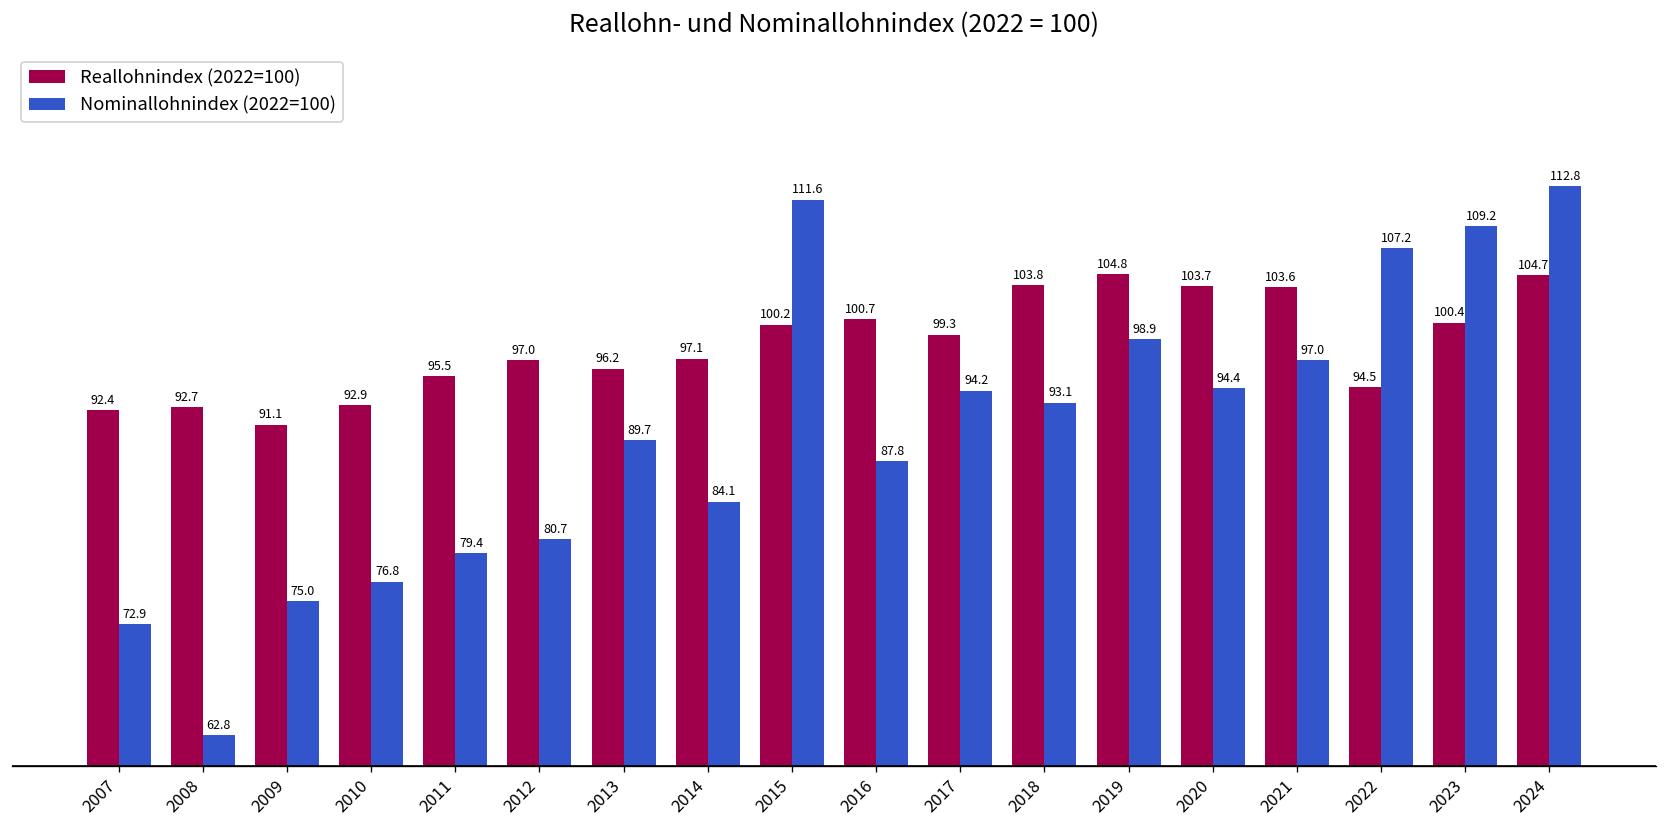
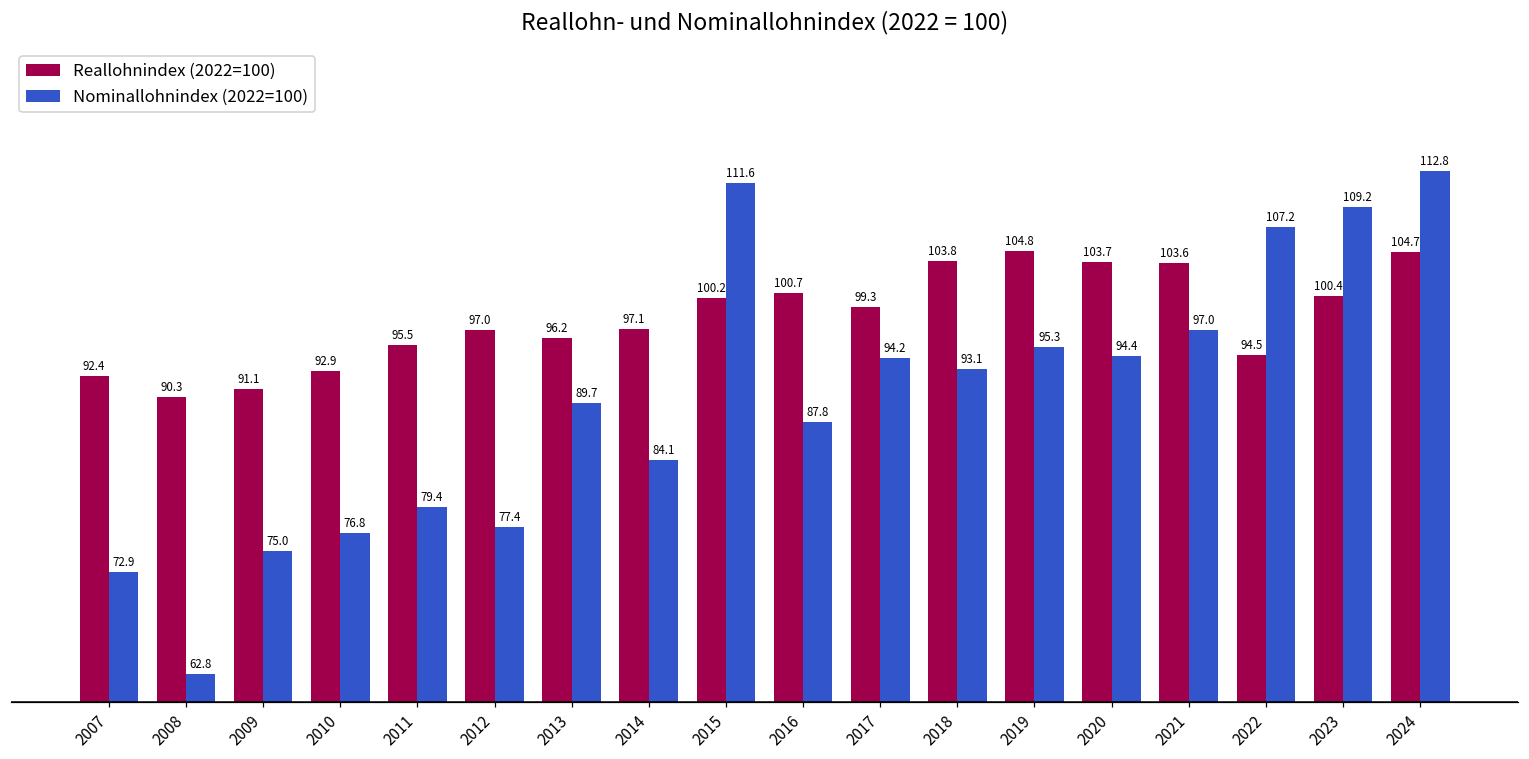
Reallohnindex (2022=100), 2008: 92.7 -> 90.3
Nominallohnindex (2022=100), 2012: 80.7 -> 77.4
Nominallohnindex (2022=100), 2019: 98.9 -> 95.3
